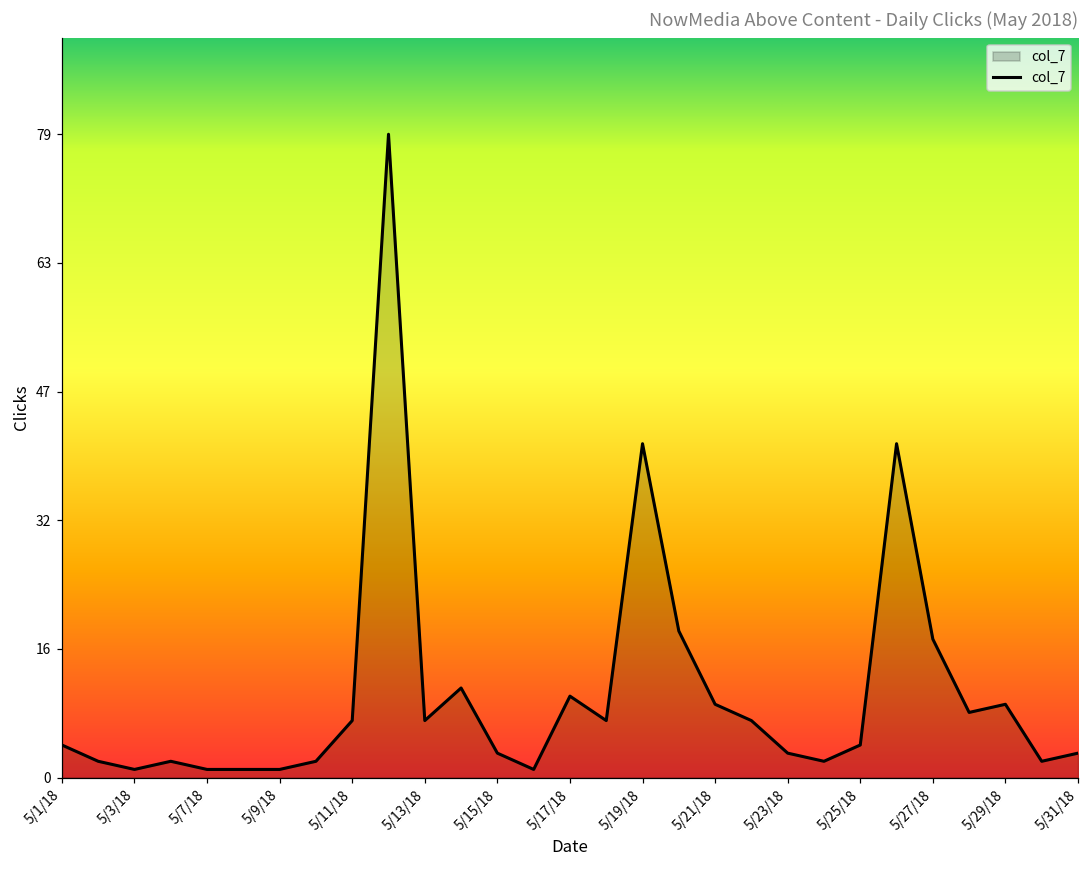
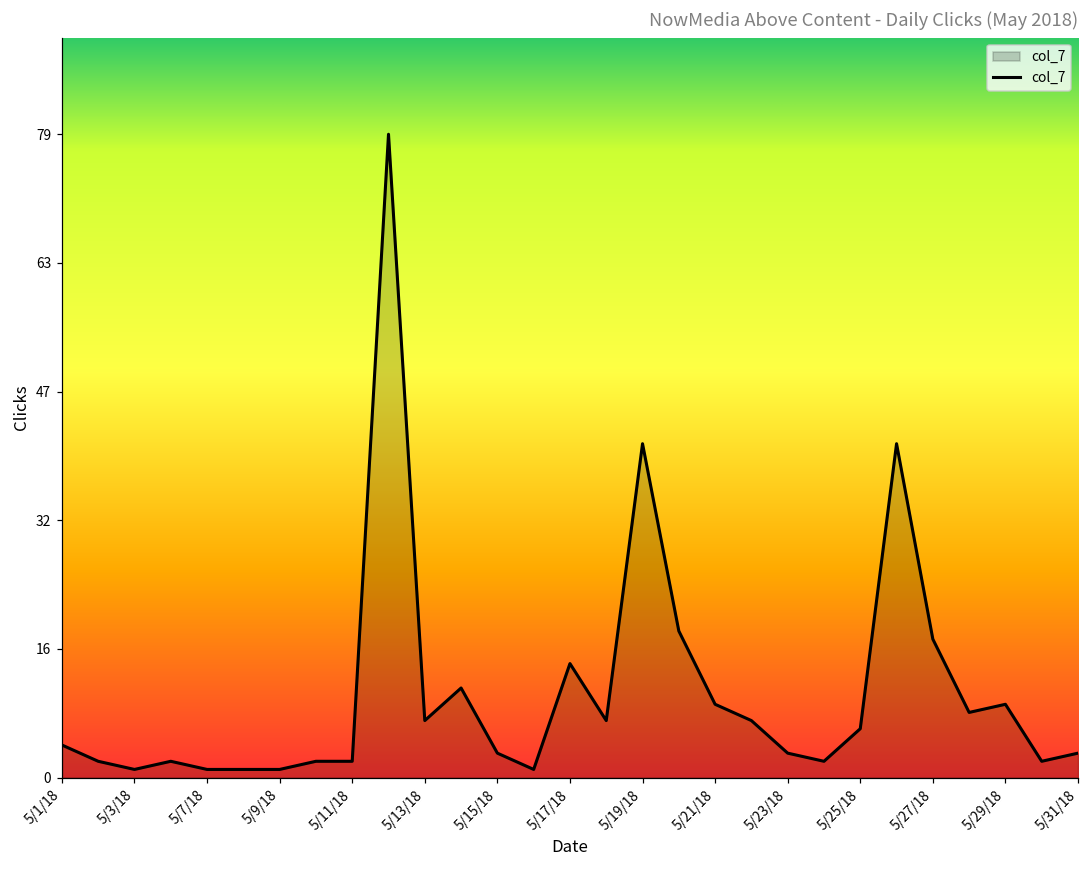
5/11/18: 7 -> 2
5/17/18: 10 -> 14
5/25/18: 4 -> 6
